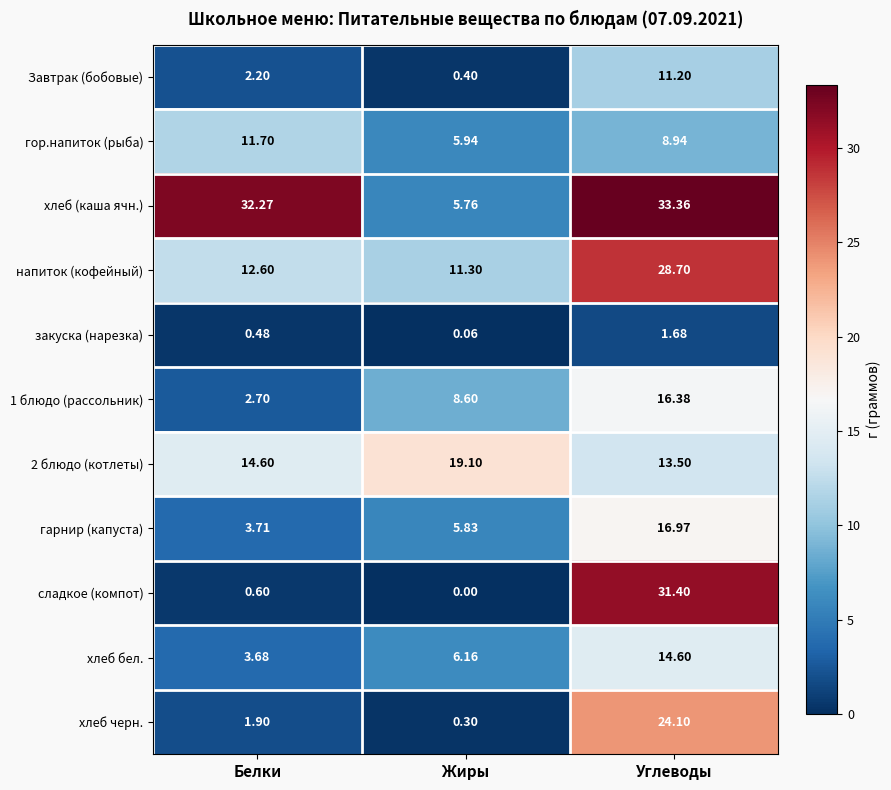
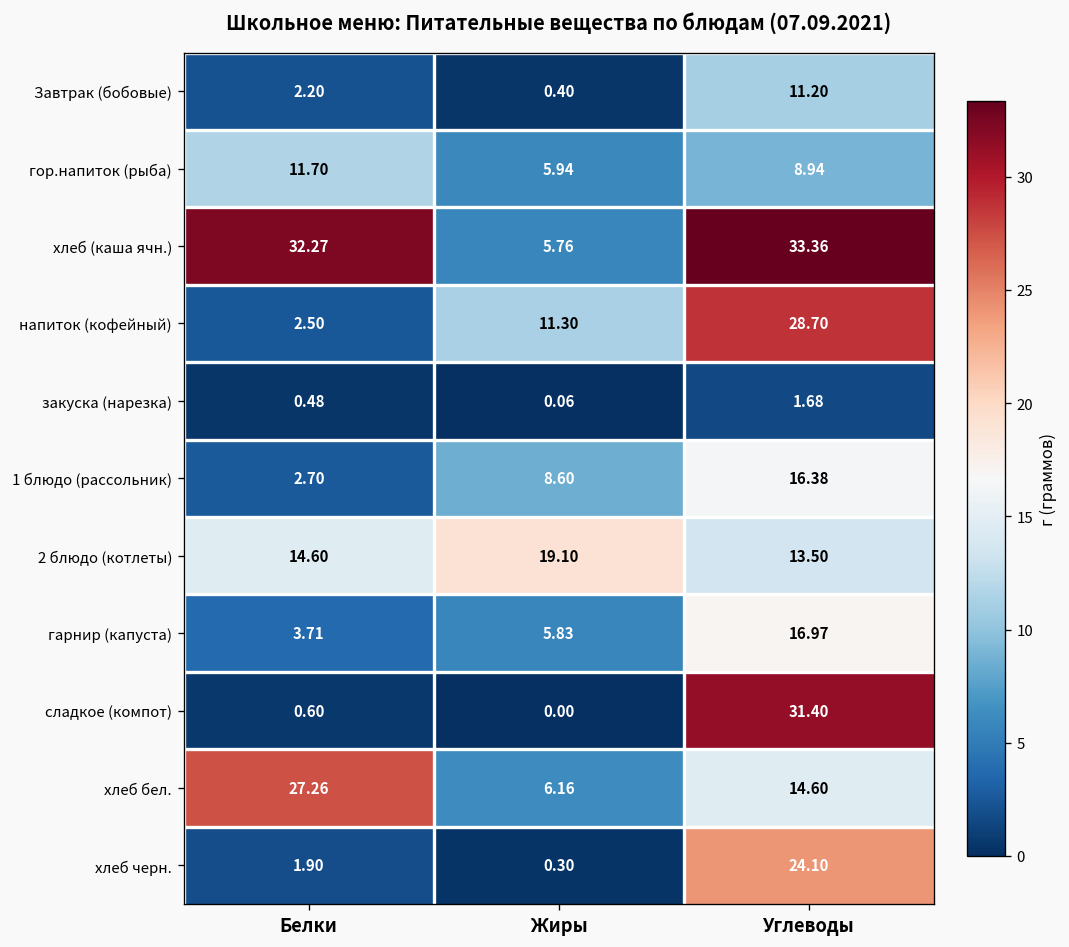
напиток (кофейный), Белки: 12.60 -> 2.50
хлеб бел., Белки: 3.68 -> 27.26
